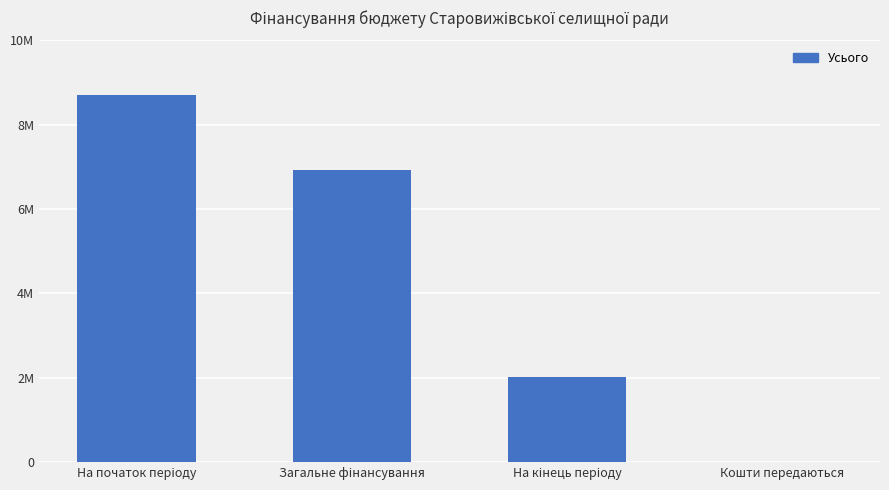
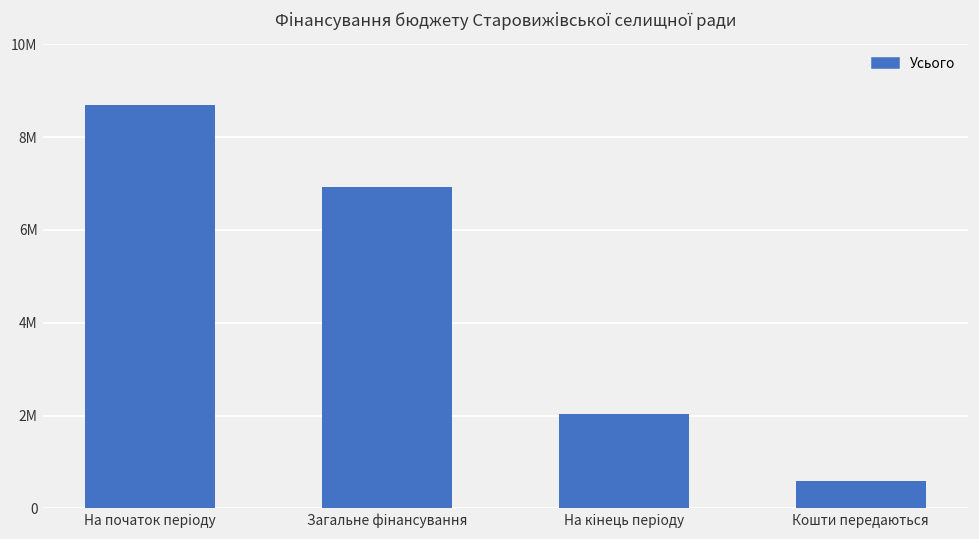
Кошти передаються: 0 -> 600000
